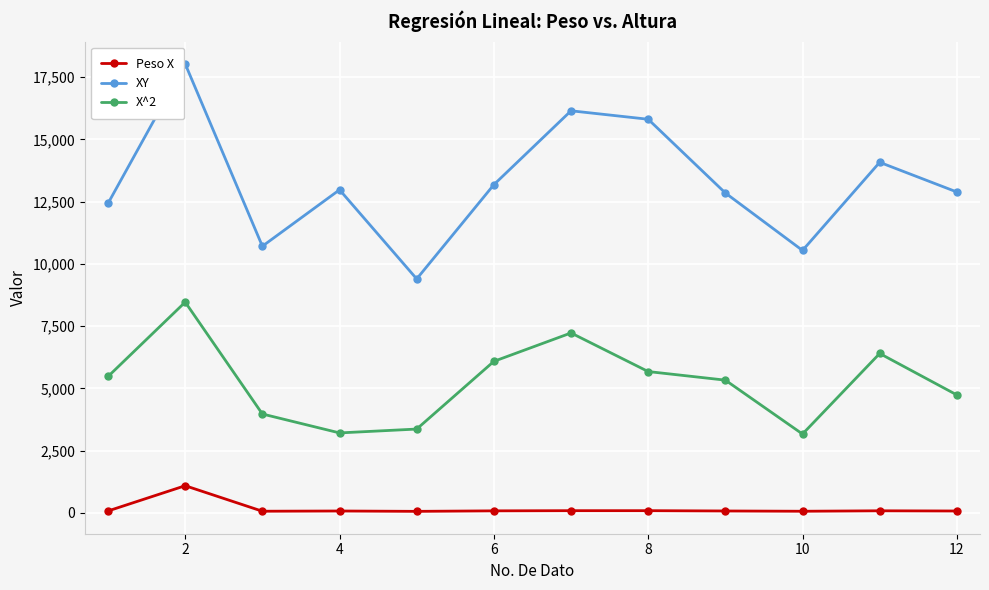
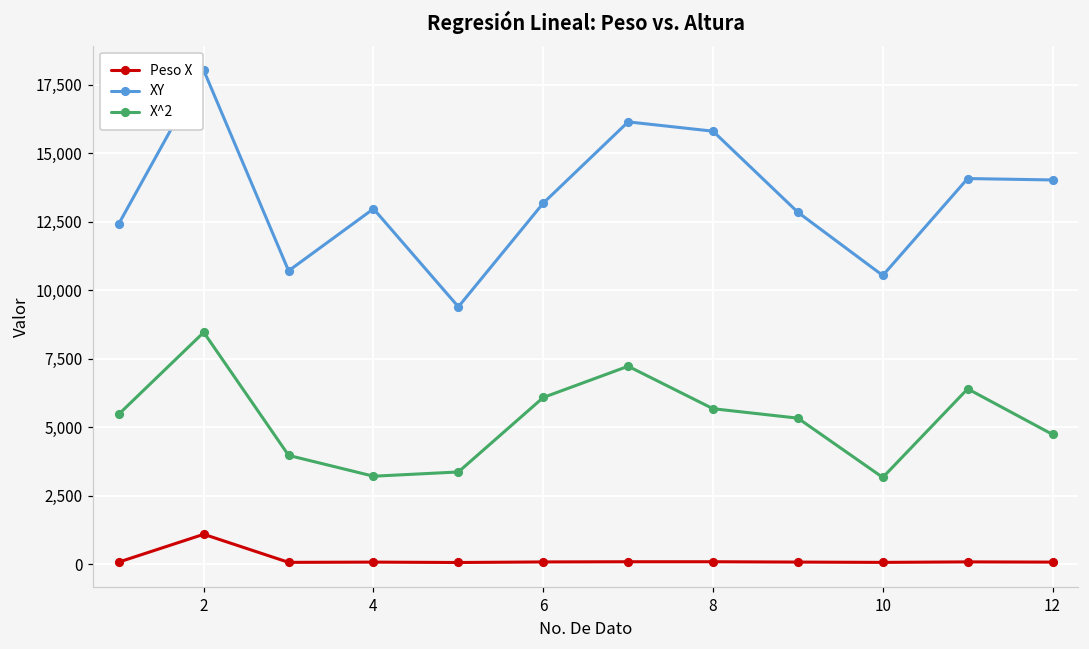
XY, 12: 12,900 -> 14,000
